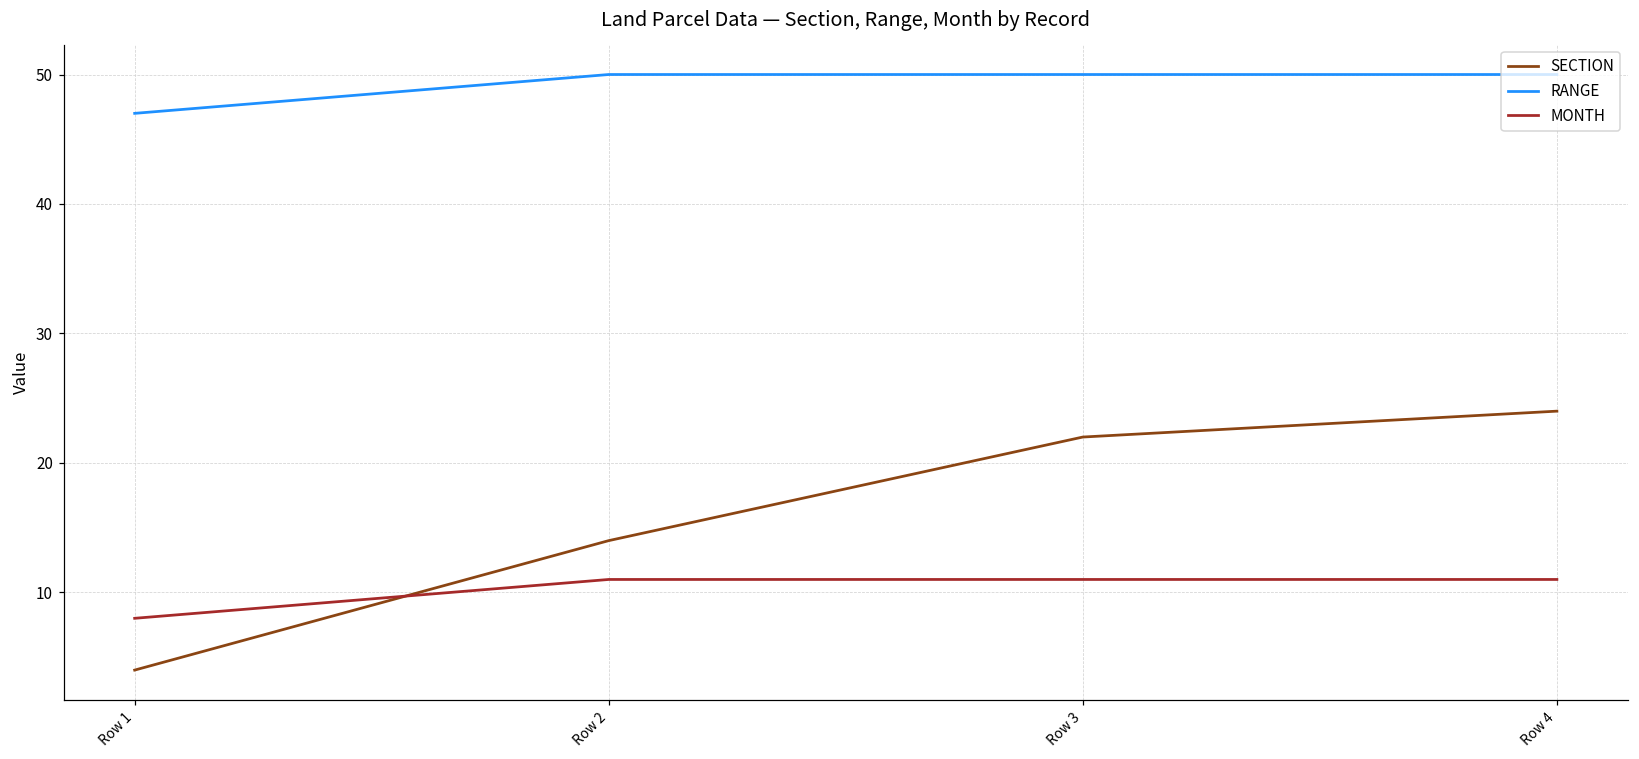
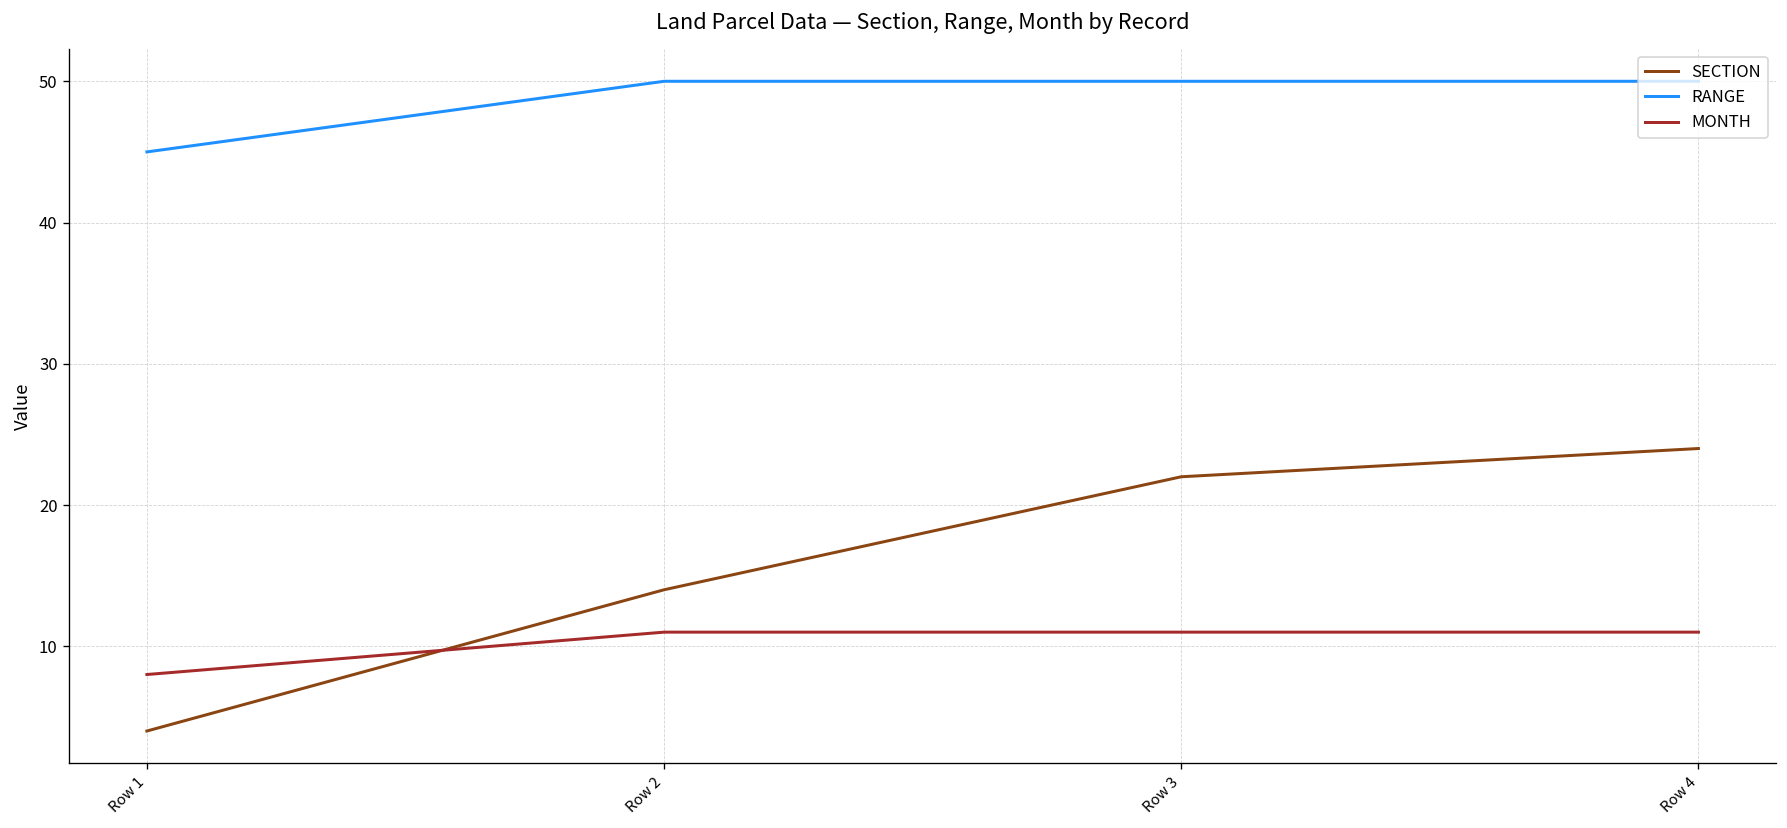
RANGE, Row 1: 47 -> 45
